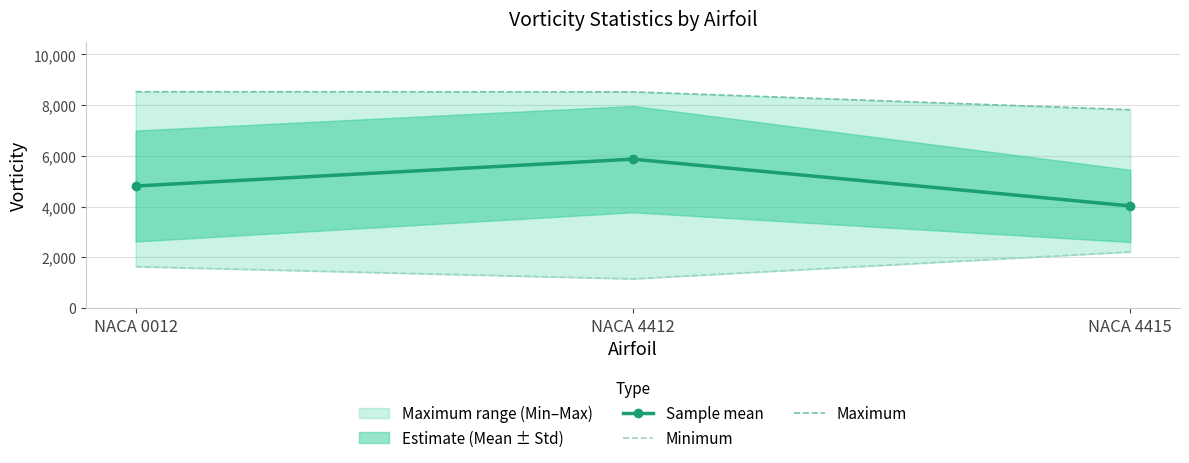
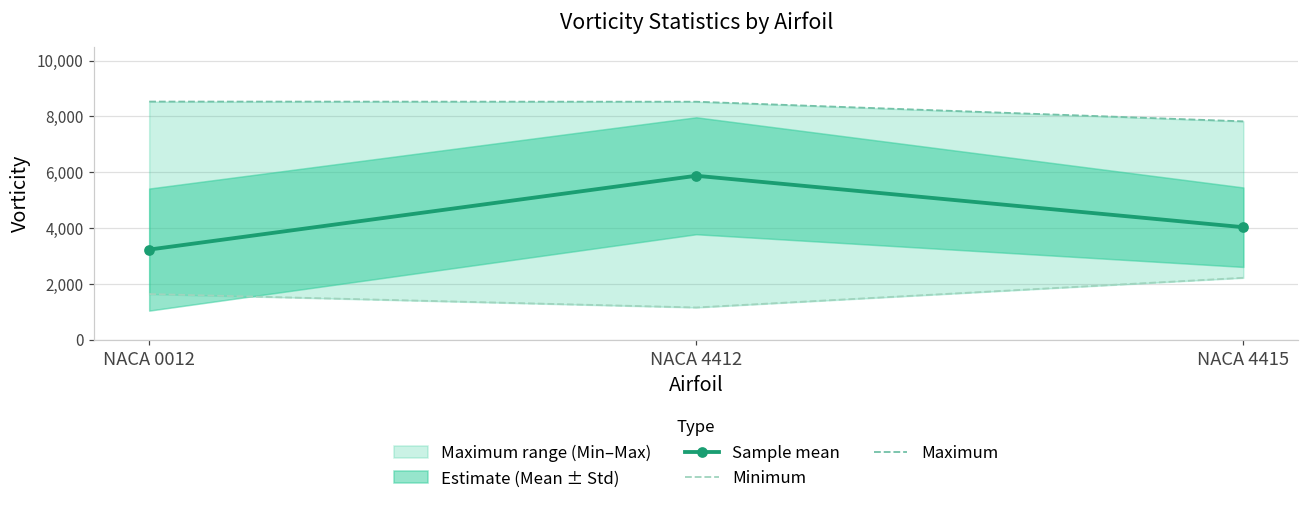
Sample mean, NACA 0012: 4,800 -> 3,200
